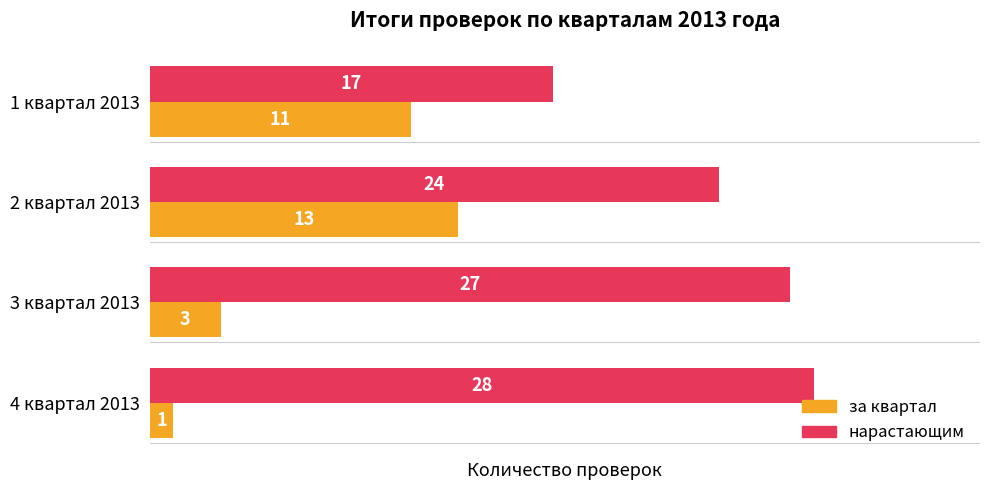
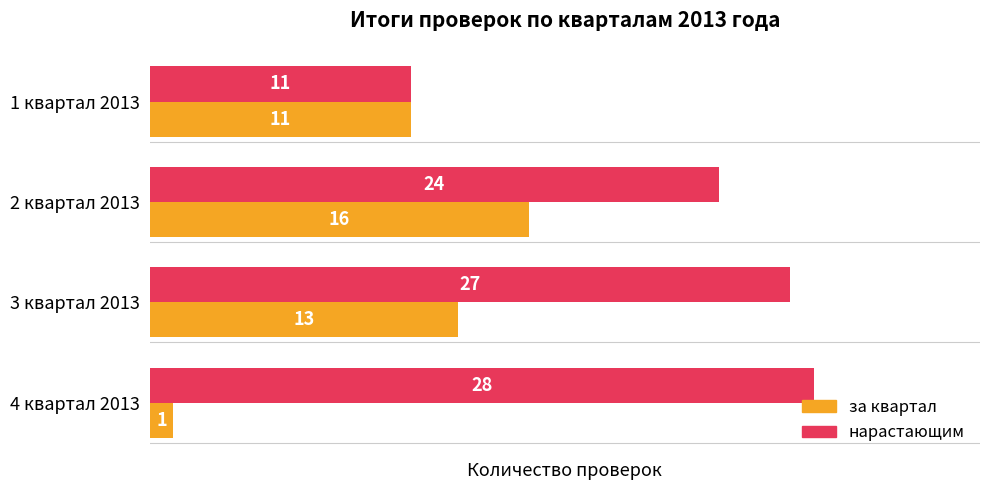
нарастающим, 1 квартал 2013: 17 -> 11
за квартал, 2 квартал 2013: 13 -> 16
за квартал, 3 квартал 2013: 3 -> 13
